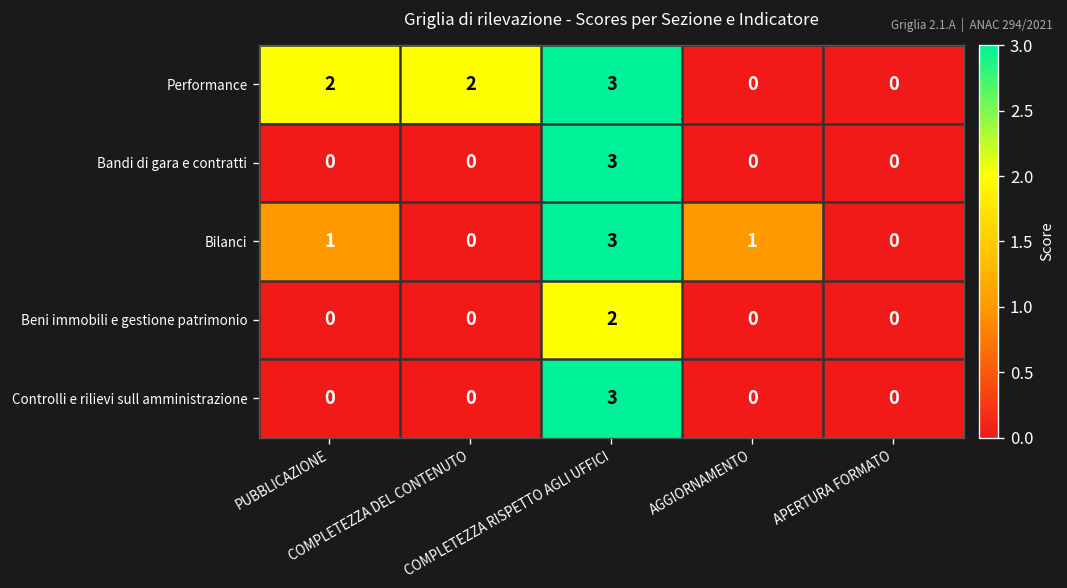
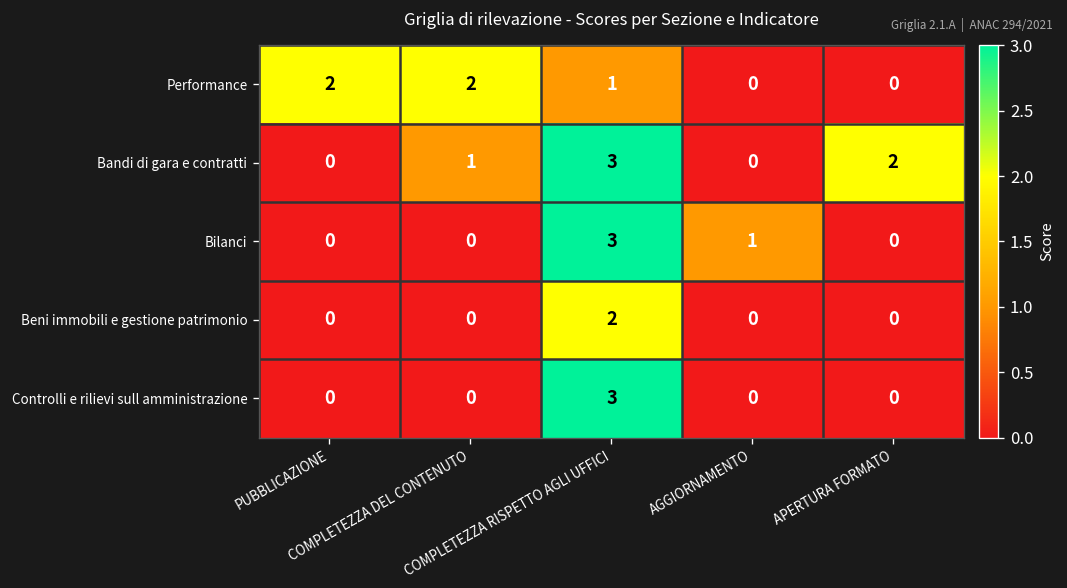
Performance, COMPLETEZZA RISPETTO AGLI UFFICI: 3 -> 1
Bandi di gara e contratti, COMPLETEZZA DEL CONTENUTO: 0 -> 1
Bandi di gara e contratti, APERTURA FORMATO: 0 -> 2
Bilanci, PUBBLICAZIONE: 1 -> 0
